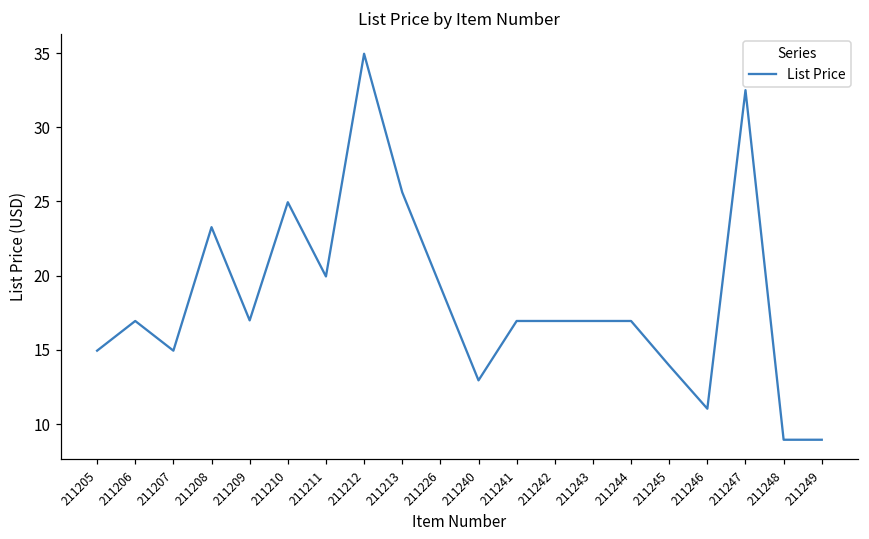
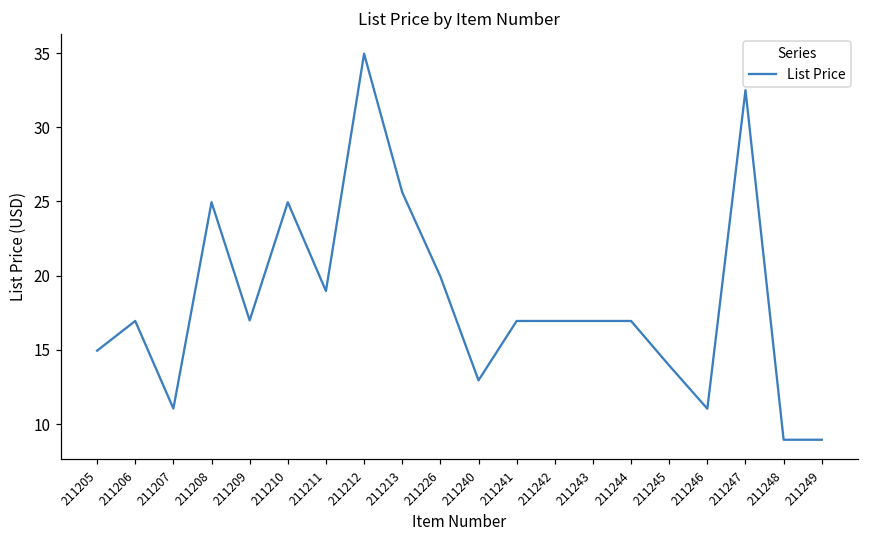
211207: 15.0 -> 11.1
211208: 23.3 -> 25.0
211211: 20.0 -> 19.0
211226: 19.3 -> 20.0
